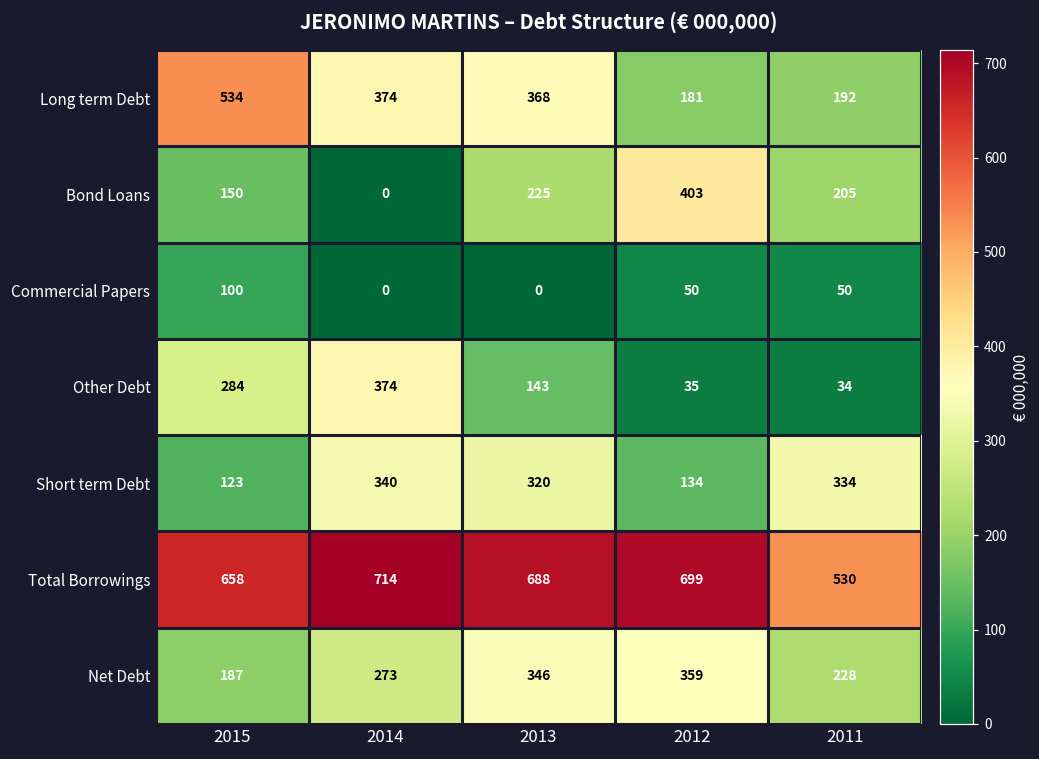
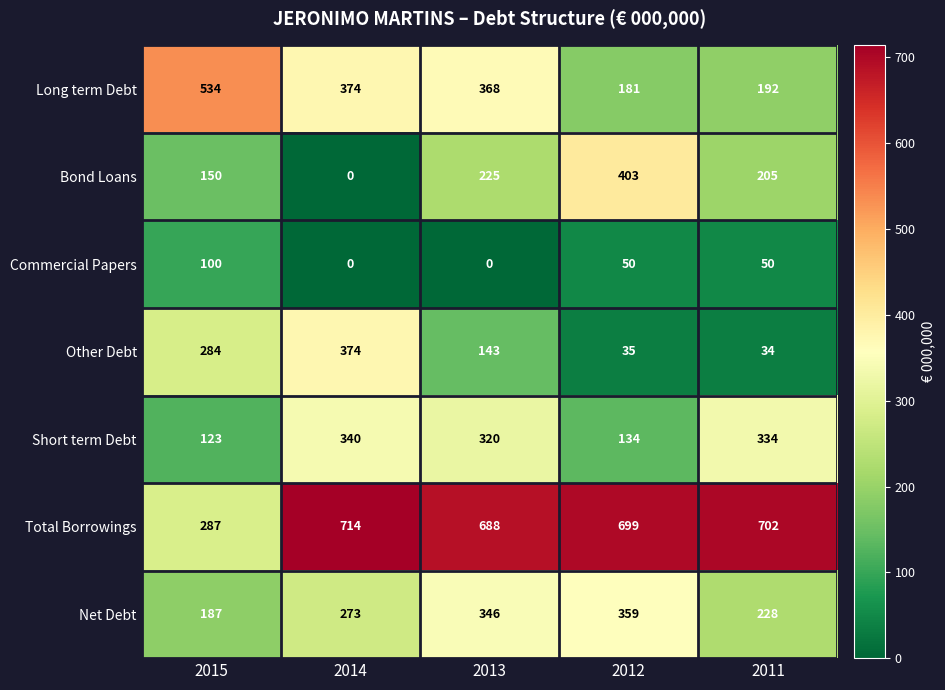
Total Borrowings, 2015: 658 -> 287
Total Borrowings, 2011: 530 -> 702
